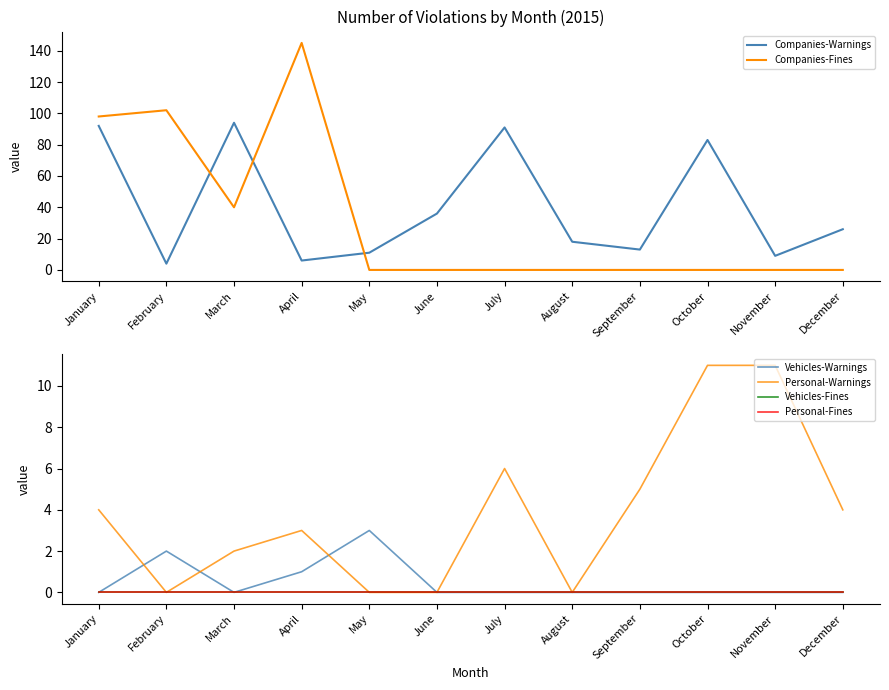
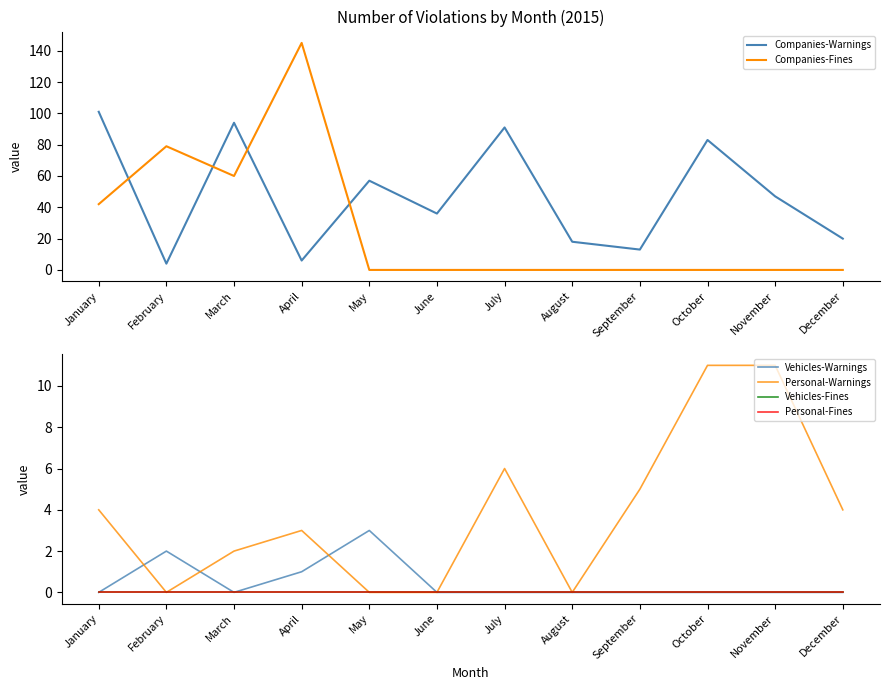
Number of Violations by Month (2015), Companies-Warnings, January: 92 -> 101
Number of Violations by Month (2015), Companies-Fines, January: 98 -> 42
Number of Violations by Month (2015), Companies-Fines, February: 102 -> 79
Number of Violations by Month (2015), Companies-Fines, March: 40 -> 60
Number of Violations by Month (2015), Companies-Warnings, May: 11 -> 57
Number of Violations by Month (2015), Companies-Warnings, November: 9 -> 47
Number of Violations by Month (2015), Companies-Warnings, December: 26 -> 20
